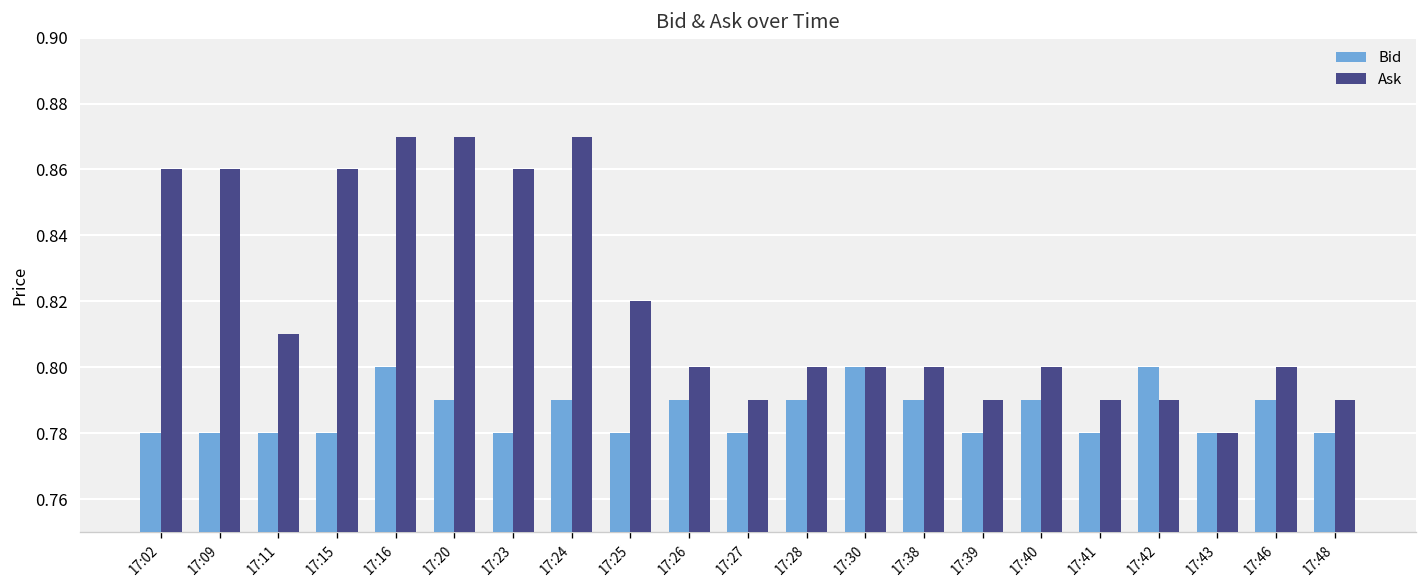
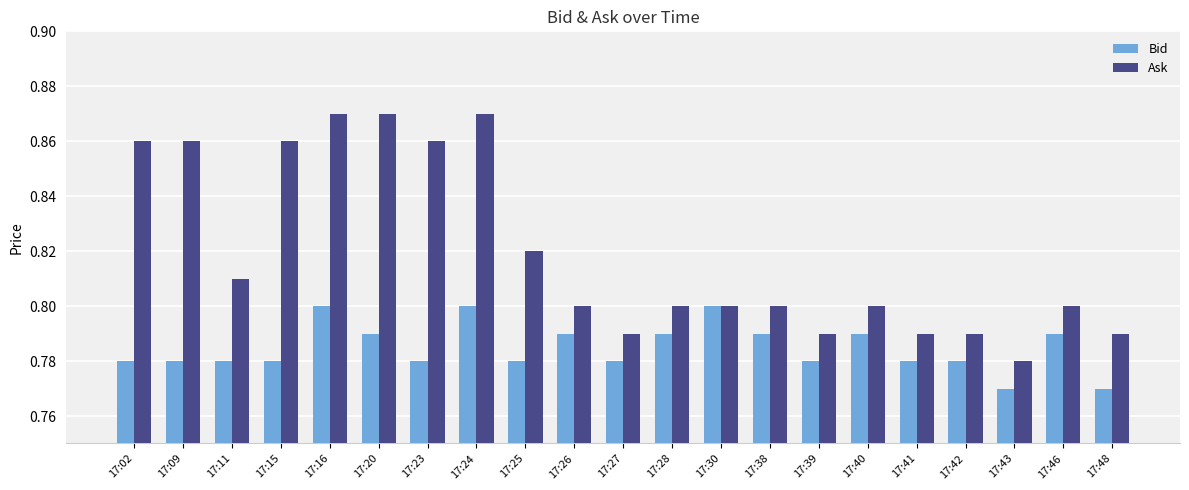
Bid, 17:24: 0.79 -> 0.80
Bid, 17:42: 0.80 -> 0.78
Bid, 17:43: 0.78 -> 0.77
Bid, 17:48: 0.78 -> 0.77
